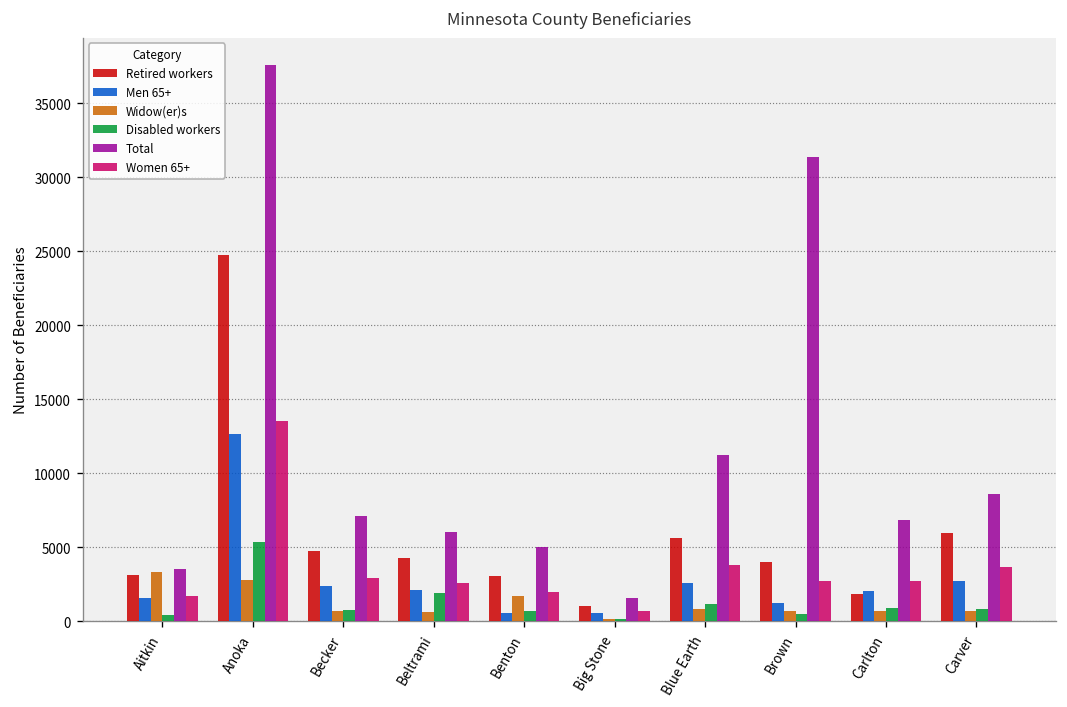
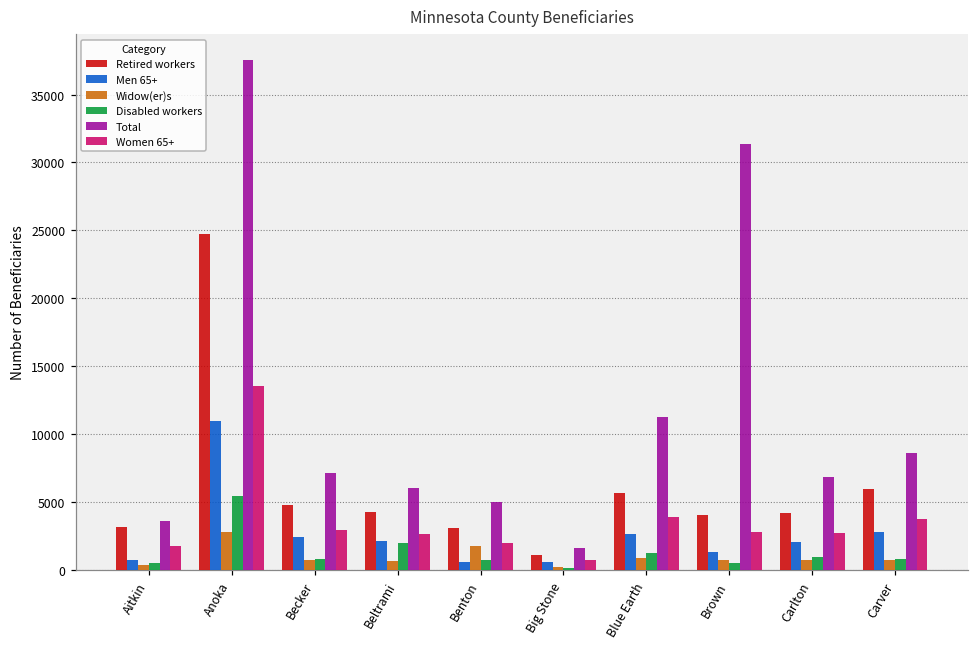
Men 65+, Aitkin: 1600 -> 700
Widow(er)s, Aitkin: 3300 -> 400
Men 65+, Anoka: 12700 -> 10900
Retired workers, Carlton: 1900 -> 4200
